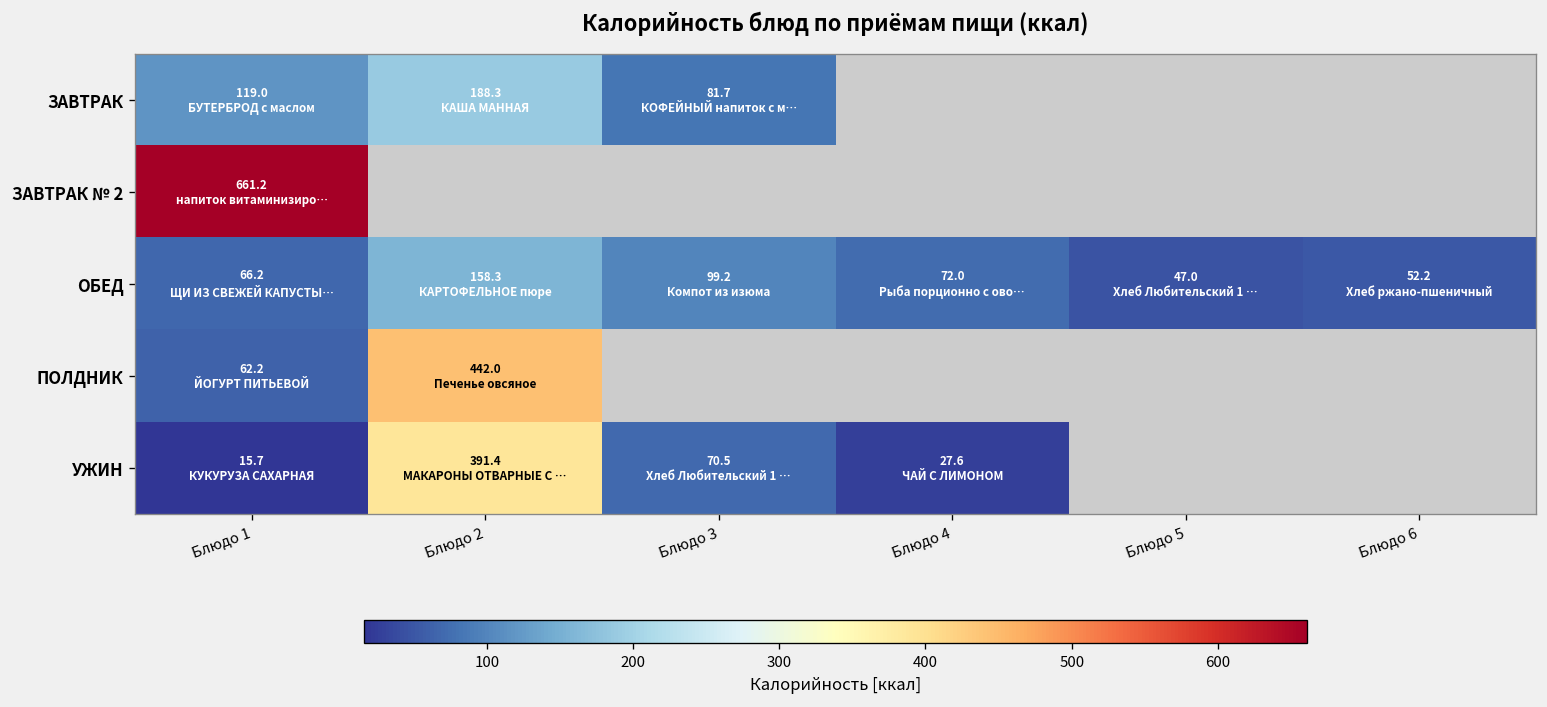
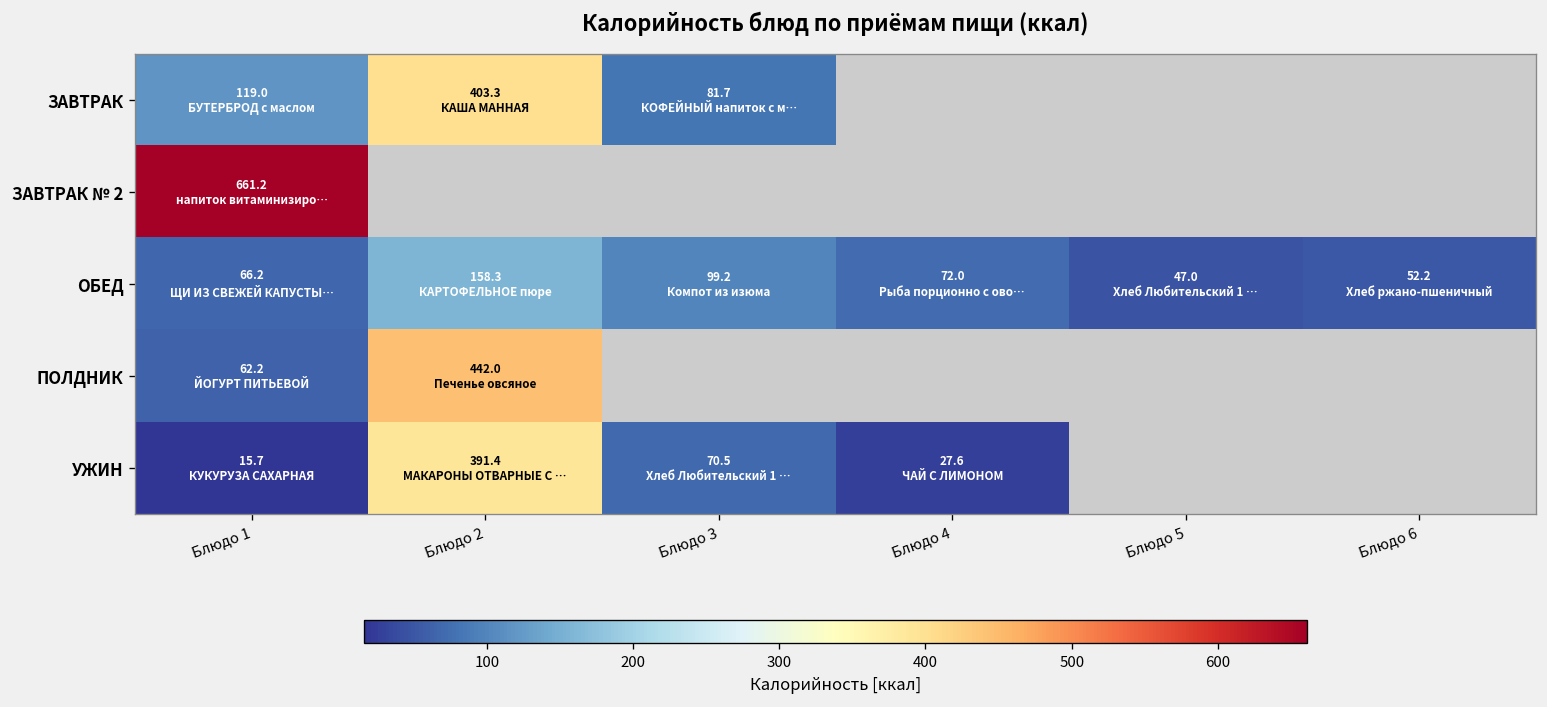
ЗАВТРАК, Блюдо 2: 188.3 -> 403.3
